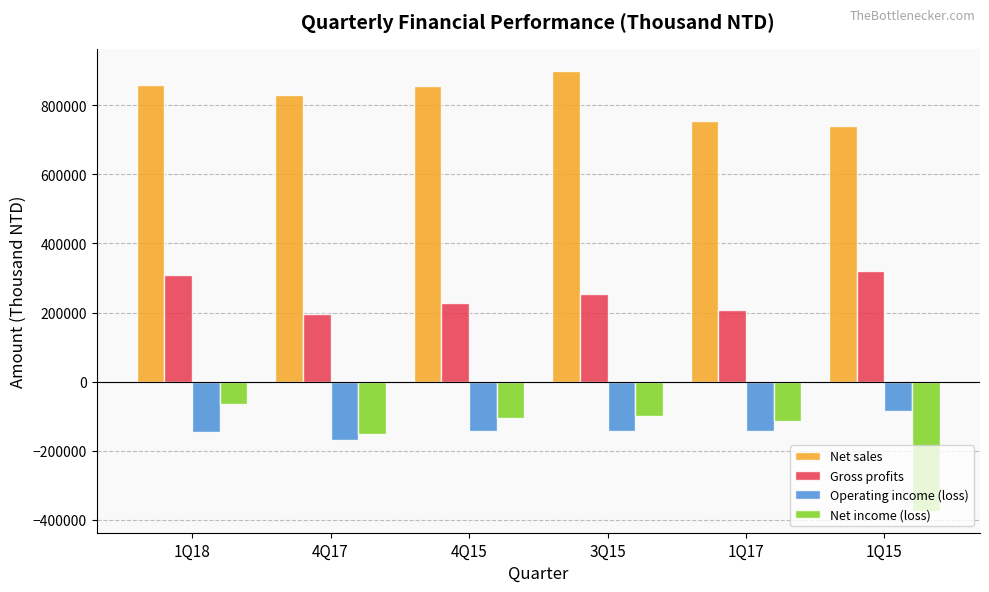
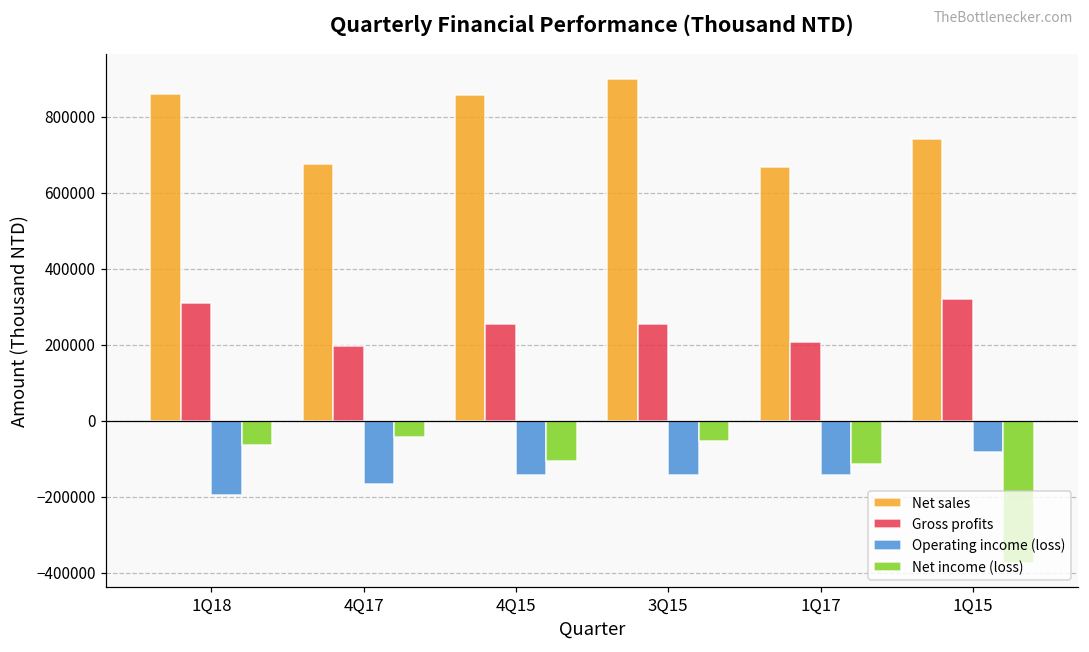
Operating income (loss), 1Q18: -150000 -> -200000
Net sales, 4Q17: 830000 -> 680000
Net income (loss), 4Q17: -150000 -> -40000
Gross profits, 4Q15: 230000 -> 250000
Net income (loss), 3Q15: -100000 -> -50000
Net sales, 1Q17: 750000 -> 670000
